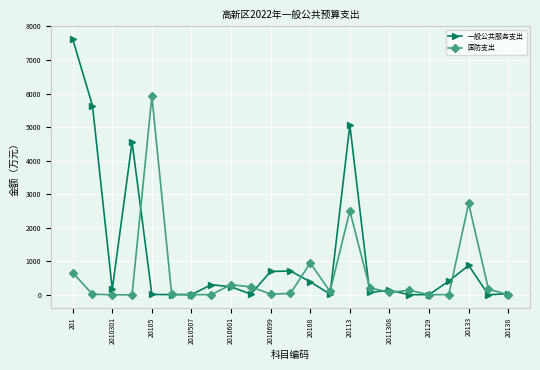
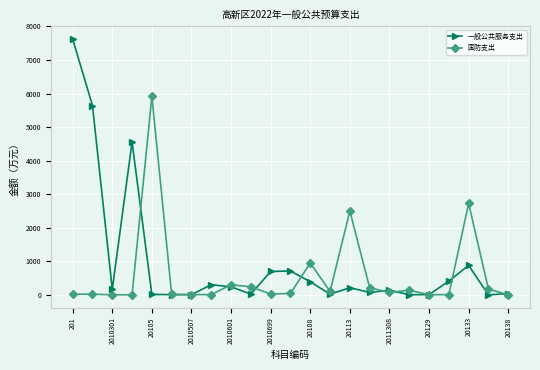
国防支出, 201: 700 -> 0
一般公共服务支出, 20113: 5100 -> 200
